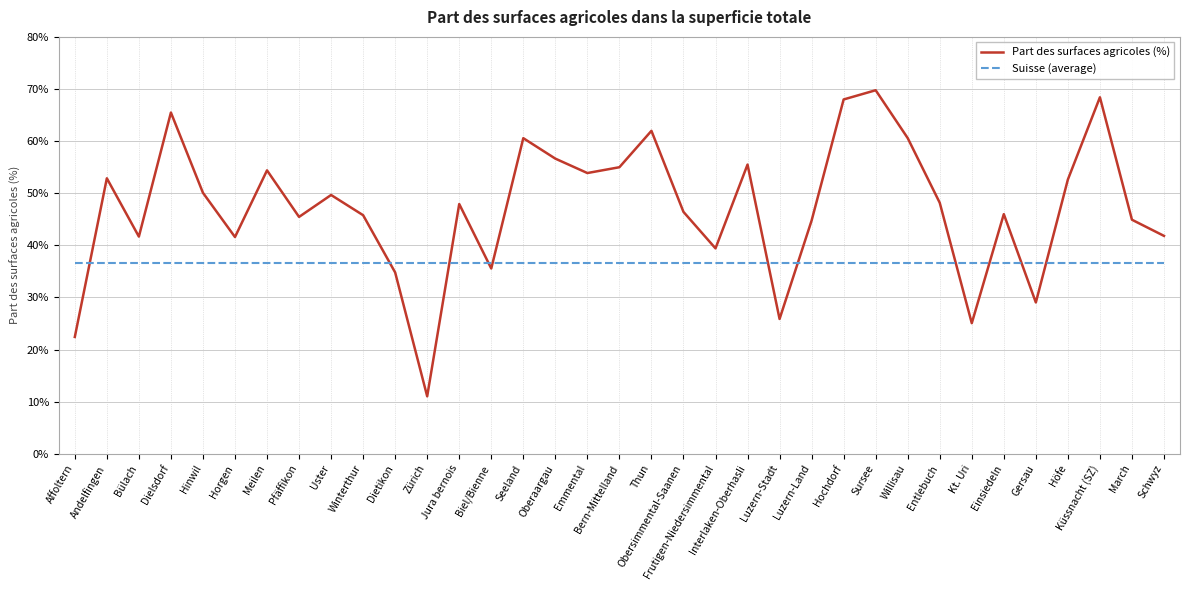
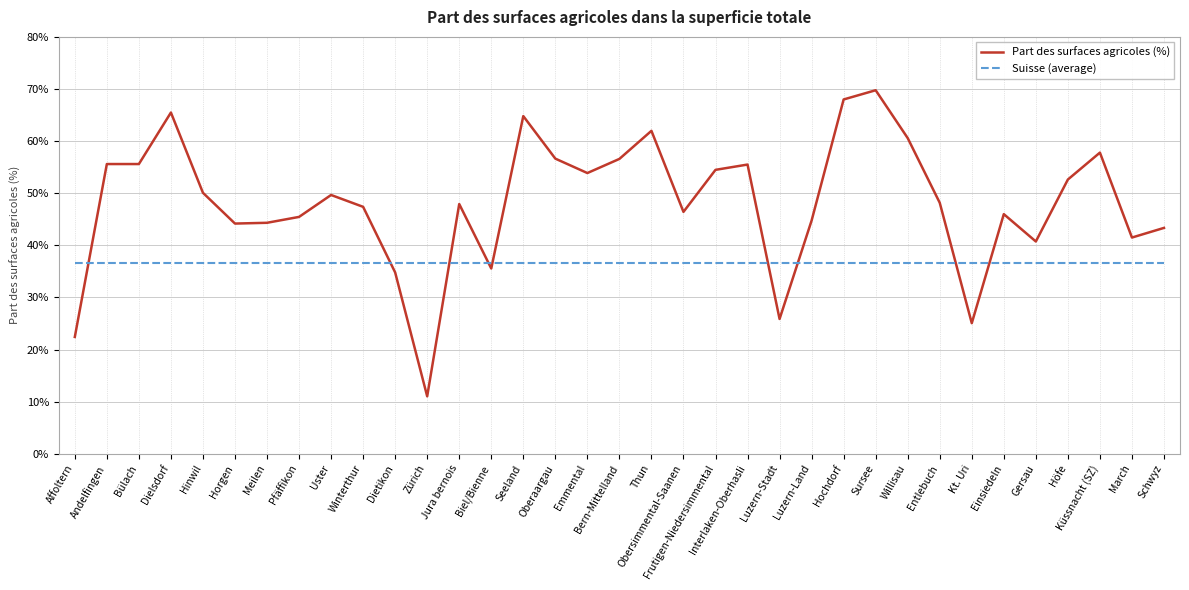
Part des surfaces agricoles (%), Andelfingen: 53% -> 56%
Part des surfaces agricoles (%), Bülach: 42% -> 56%
Part des surfaces agricoles (%), Horgen: 42% -> 44%
Part des surfaces agricoles (%), Meilen: 54% -> 44%
Part des surfaces agricoles (%), Winterthur: 46% -> 47%
Part des surfaces agricoles (%), Seeland: 61% -> 65%
Part des surfaces agricoles (%), Bern-Mittelland: 55% -> 57%
Part des surfaces agricoles (%), Frutigen-Niedersimmental: 39% -> 54%
Part des surfaces agricoles (%), Gersau: 29% -> 41%
Part des surfaces agricoles (%), Küssnacht (SZ): 68% -> 58%
Part des surfaces agricoles (%), March: 45% -> 41%
Part des surfaces agricoles (%), Schwyz: 42% -> 43%
